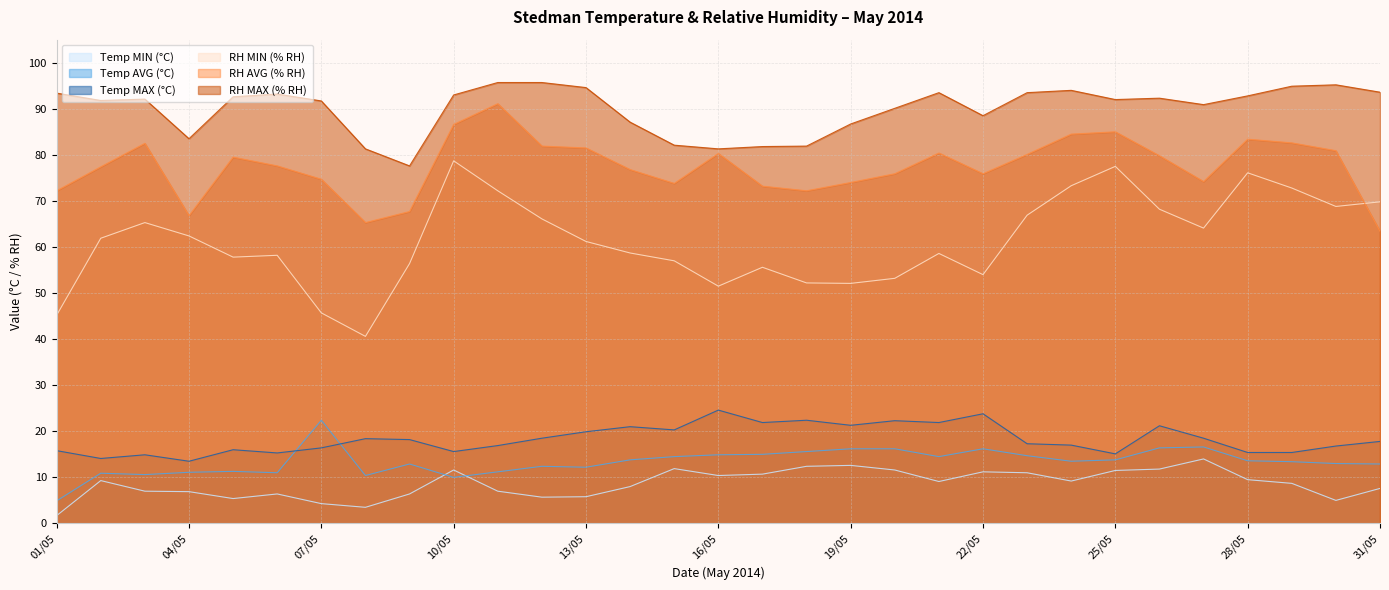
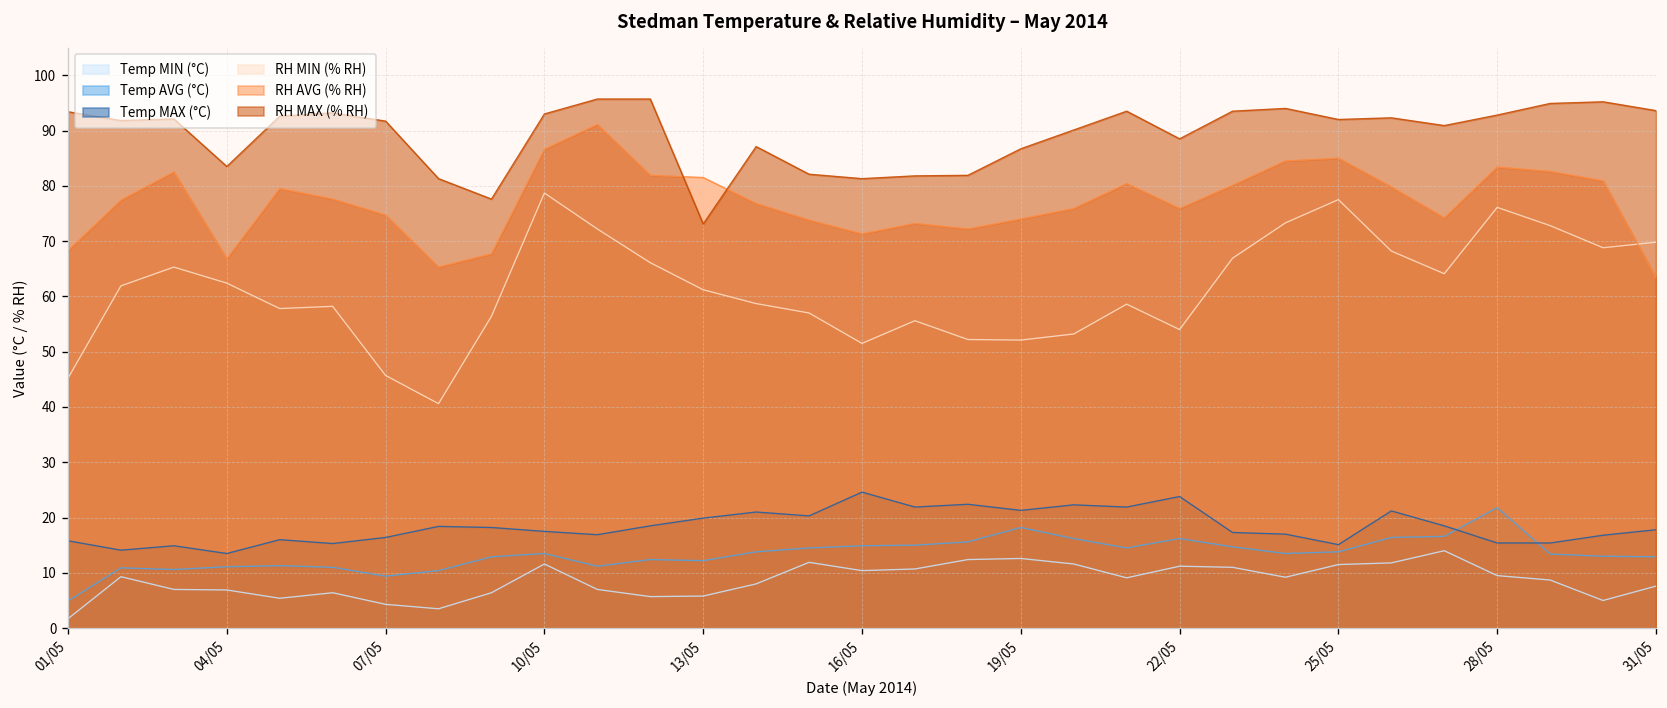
RH AVG (% RH), 01/05: 72 -> 68
Temp AVG (°C), 07/05: 22 -> 9
Temp AVG (°C), 10/05: 10 -> 14
Temp MAX (°C), 10/05: 16 -> 18
RH MAX (% RH), 13/05: 95 -> 73
RH AVG (% RH), 16/05: 80 -> 71
Temp AVG (°C), 19/05: 16 -> 18
Temp AVG (°C), 28/05: 14 -> 22
